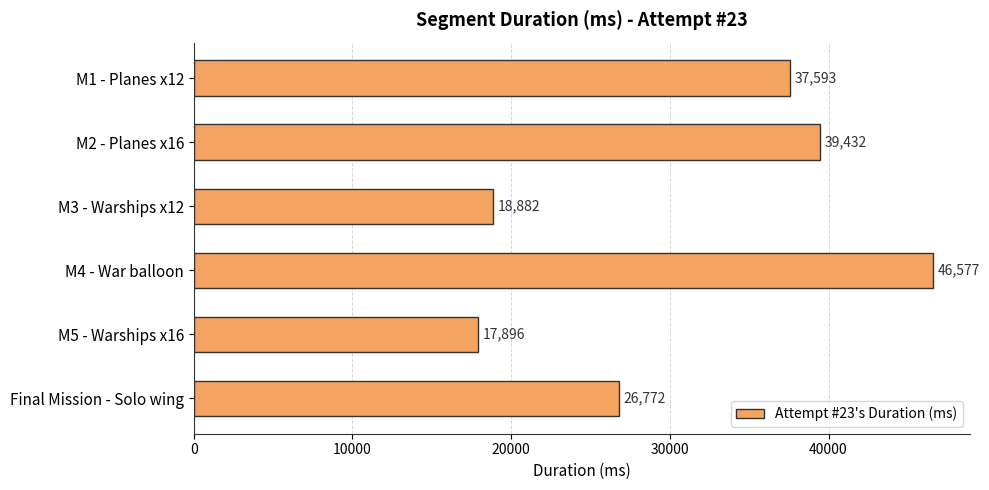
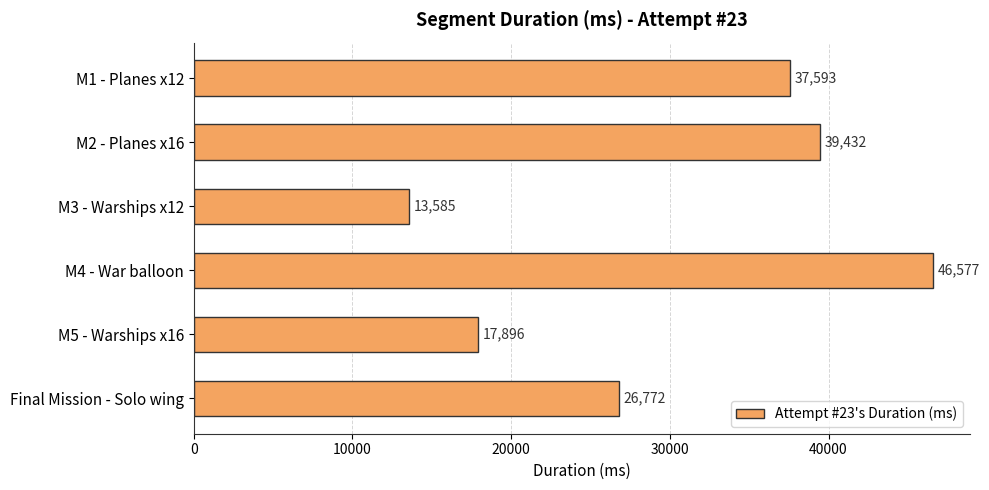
M3 - Warships x12: 18,882 -> 13,585
